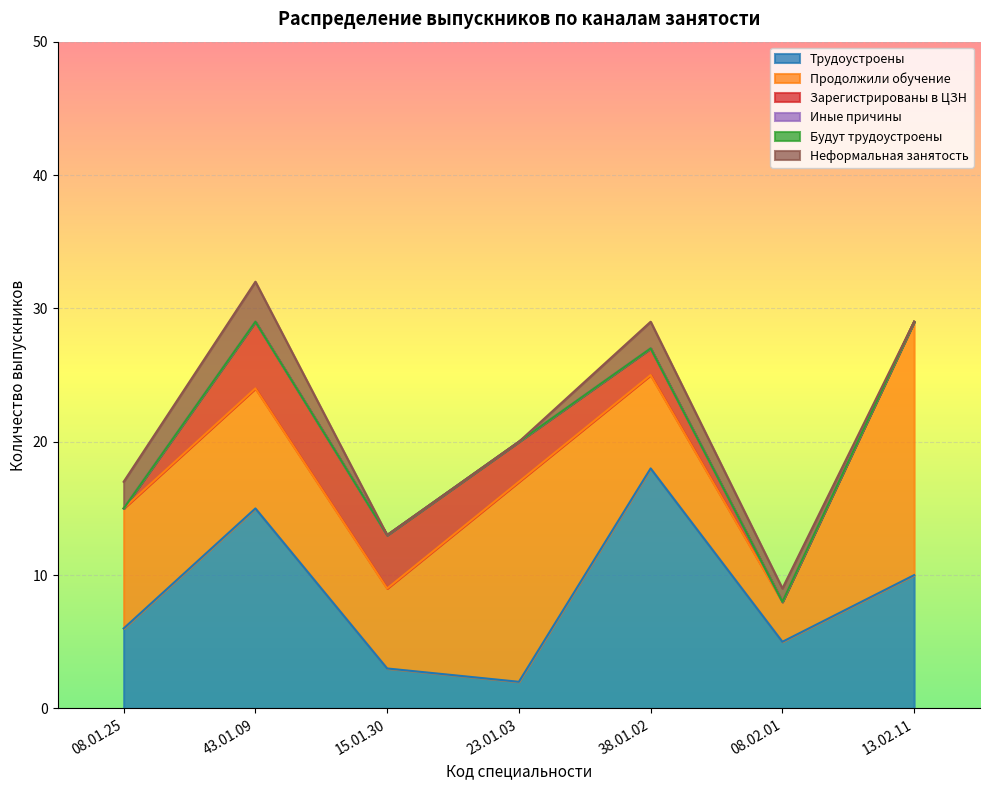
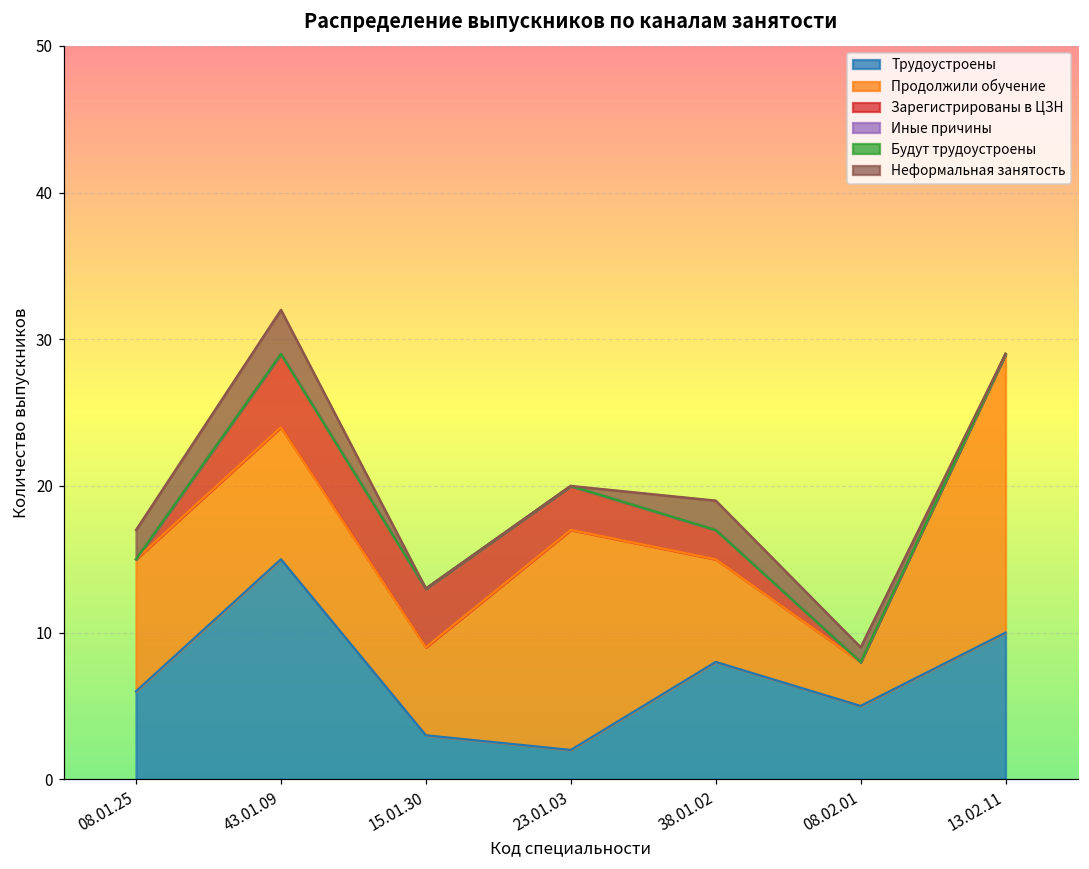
Трудоустроены, 38.01.02: 18 -> 8
